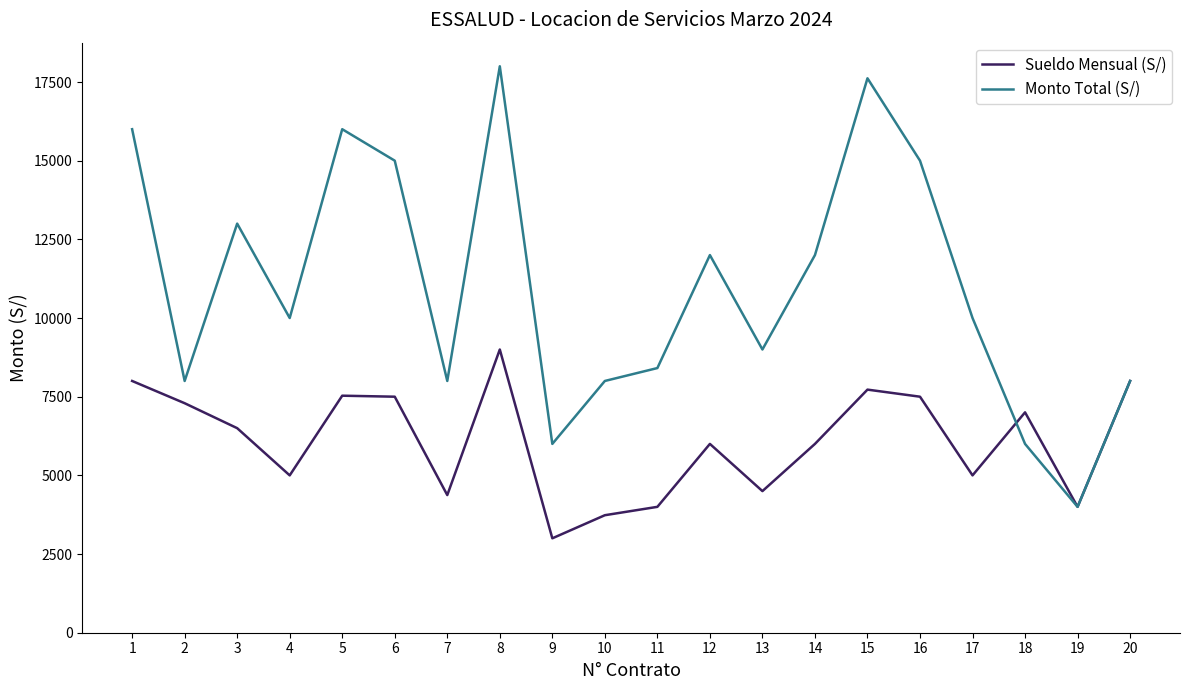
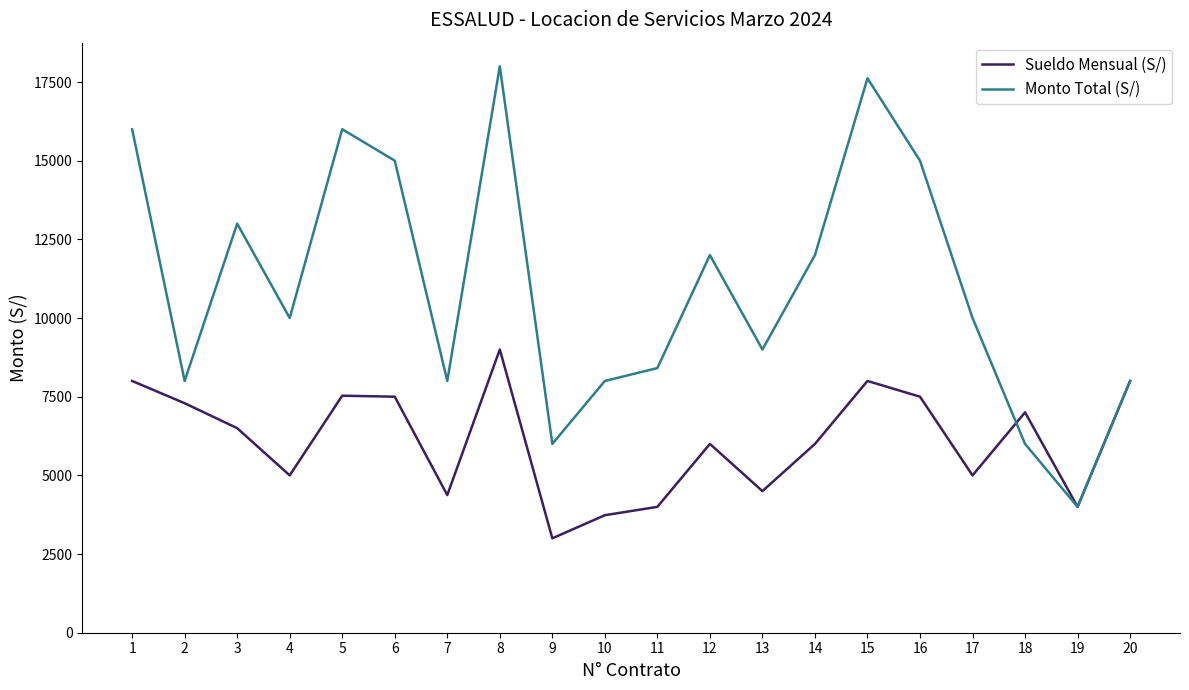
Sueldo Mensual (S/), 15: 7700 -> 8000
